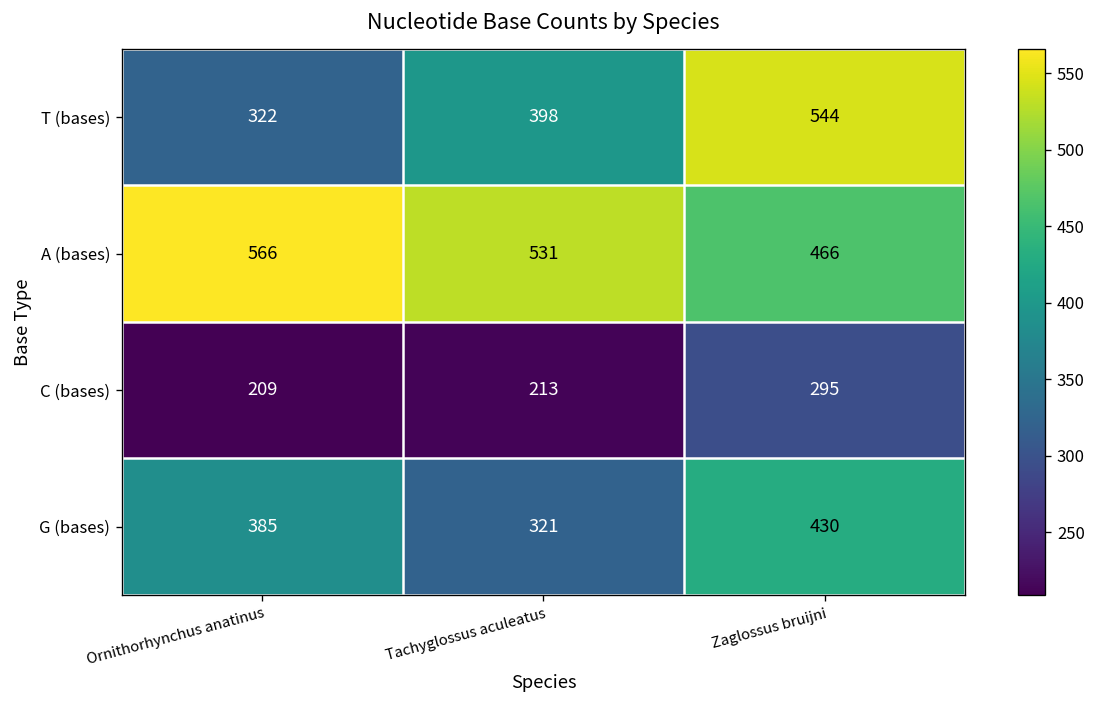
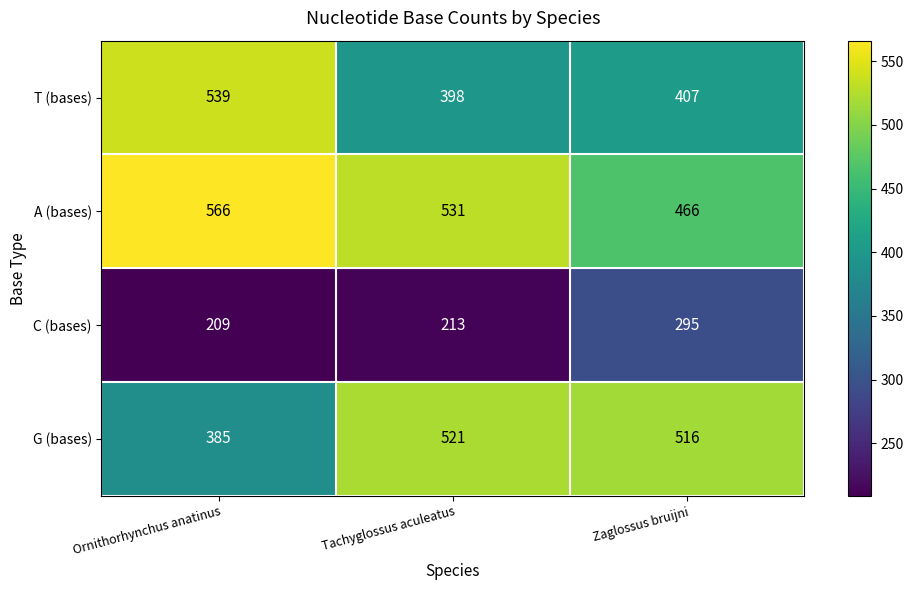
T (bases), Ornithorhynchus anatinus: 322 -> 539
T (bases), Zaglossus bruijni: 544 -> 407
G (bases), Tachyglossus aculeatus: 321 -> 521
G (bases), Zaglossus bruijni: 430 -> 516
